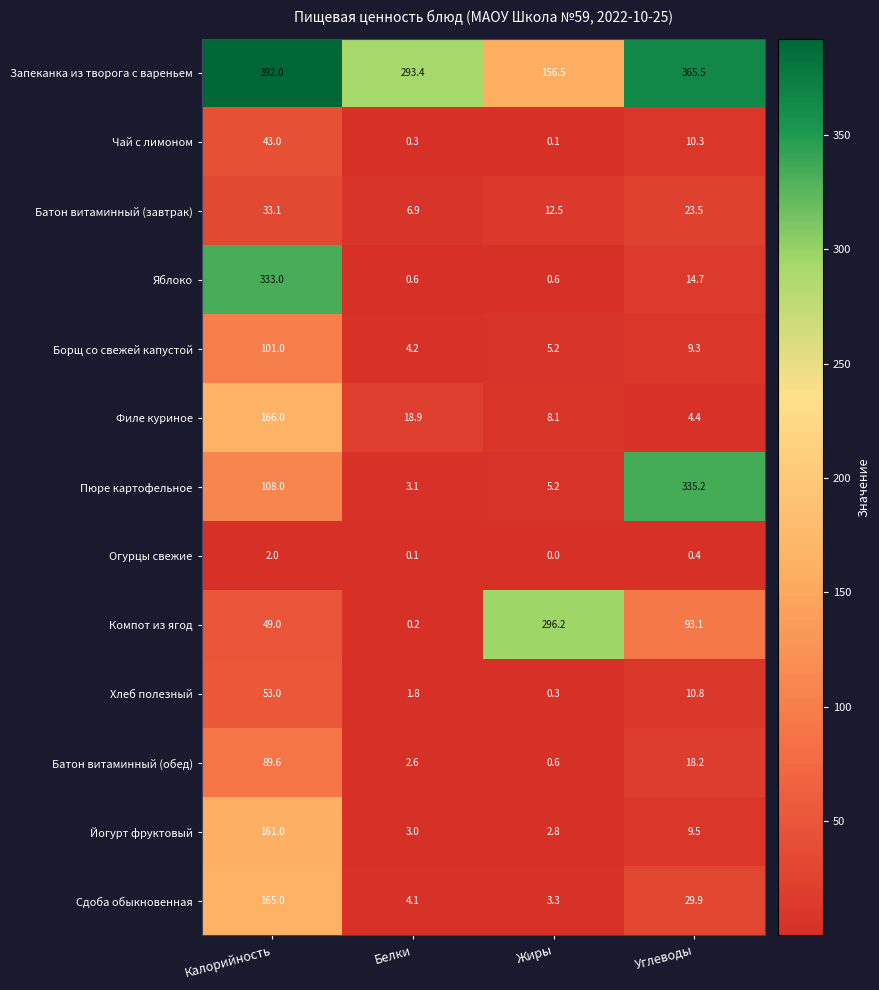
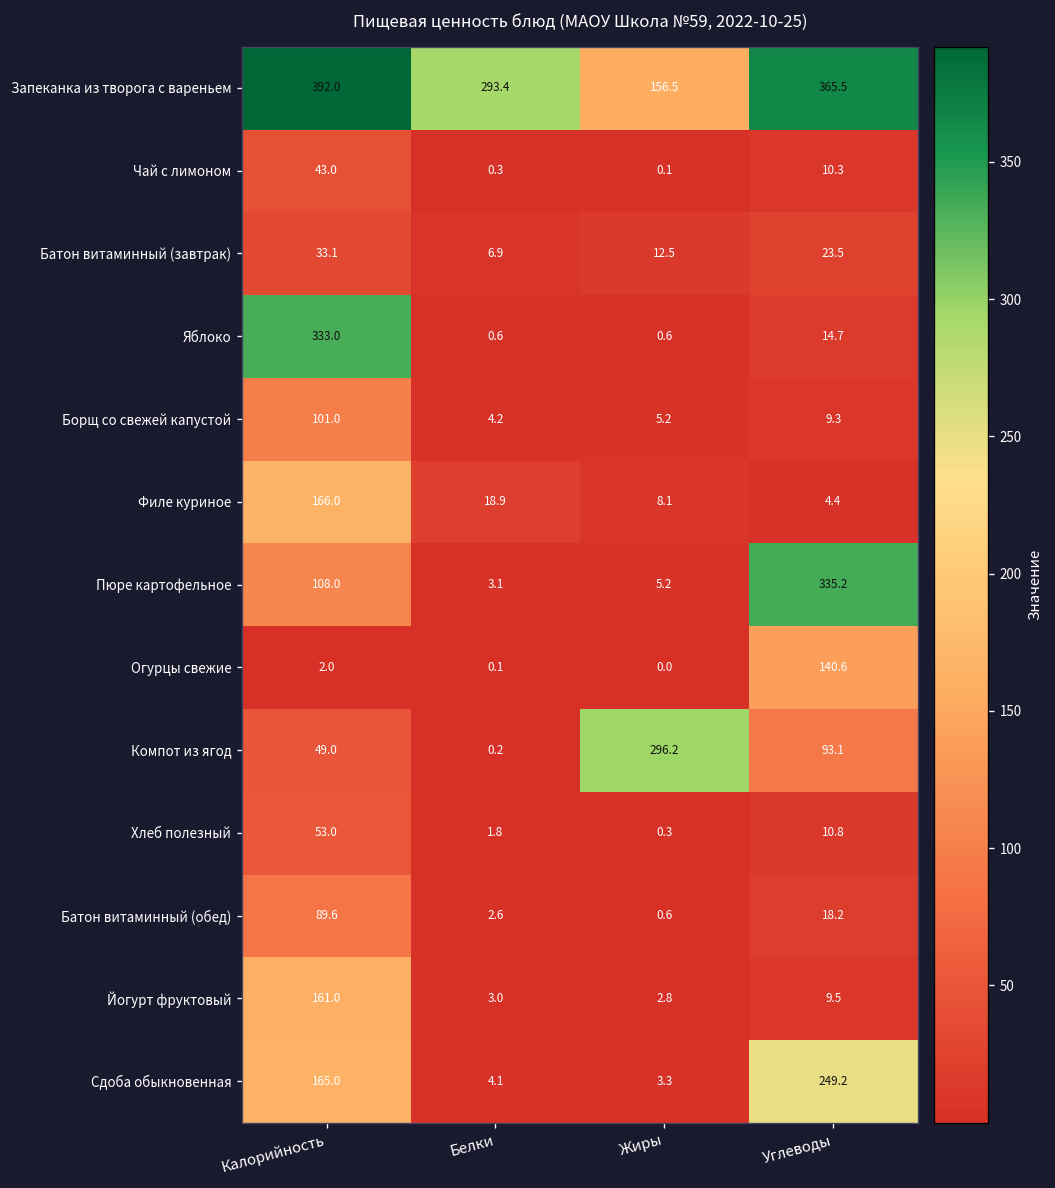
Огурцы свежие, Углеводы: 0.4 -> 140.6
Сдоба обыкновенная, Углеводы: 29.9 -> 249.2
